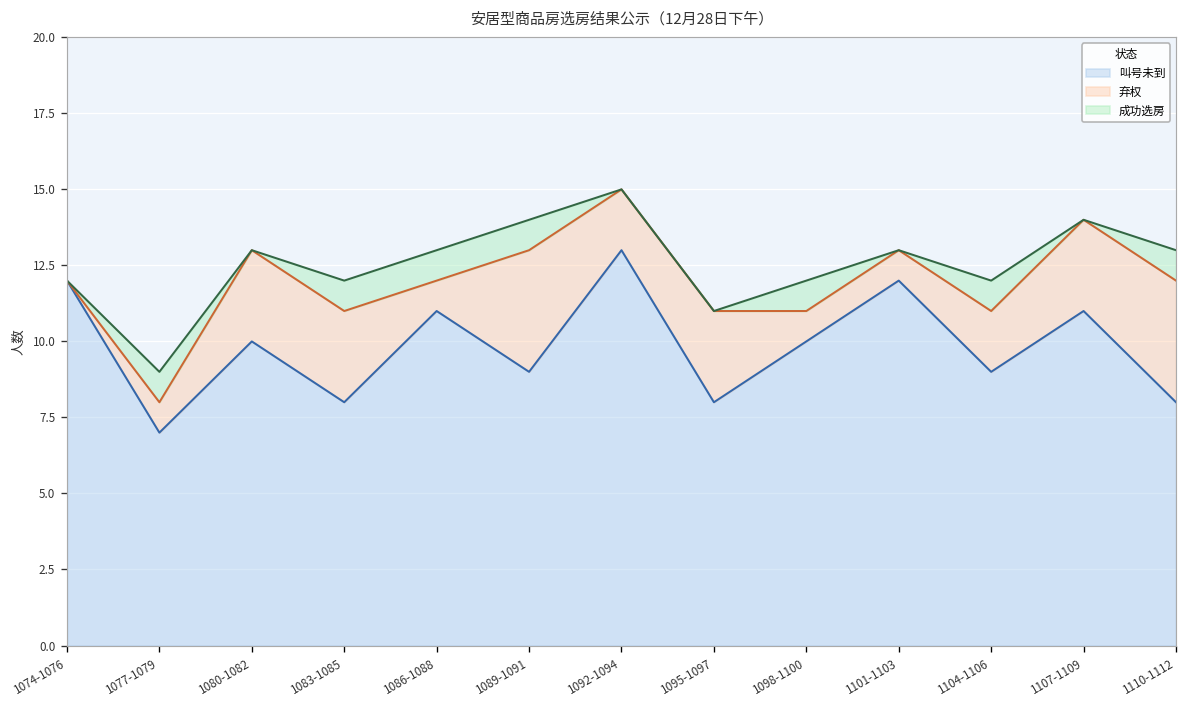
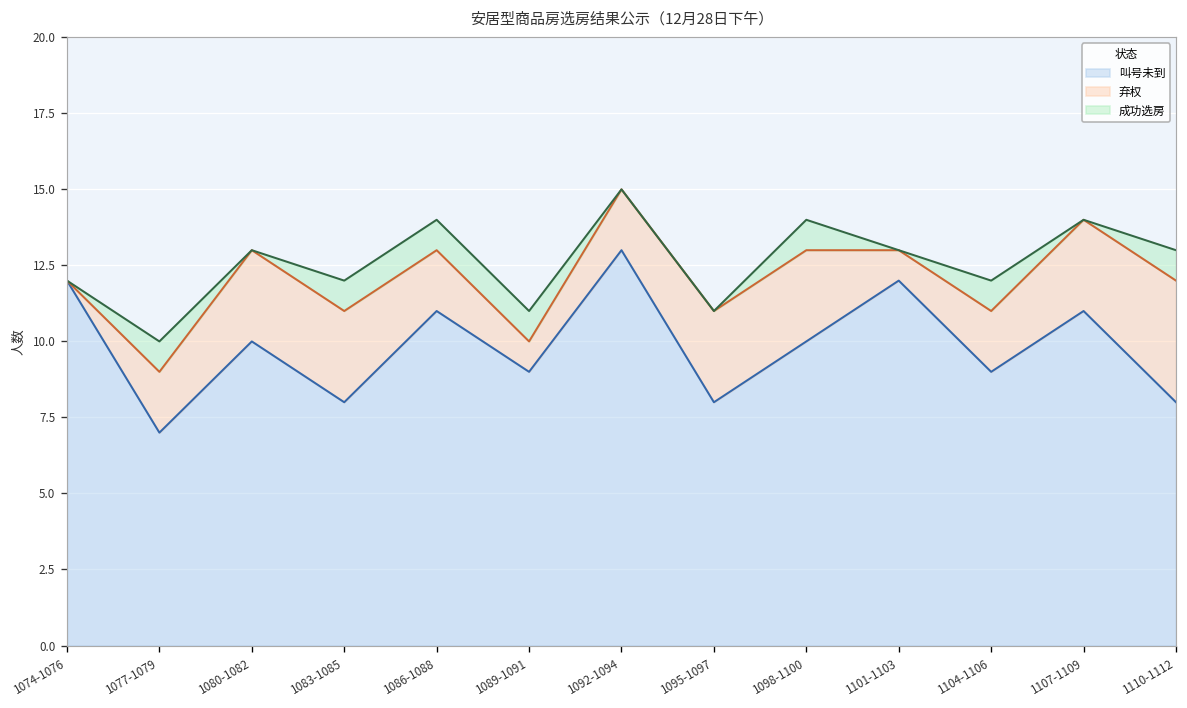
弃权, 1077-1079: 1 -> 2
弃权, 1086-1088: 1 -> 2
弃权, 1089-1091: 4 -> 1
弃权, 1098-1100: 1 -> 3
